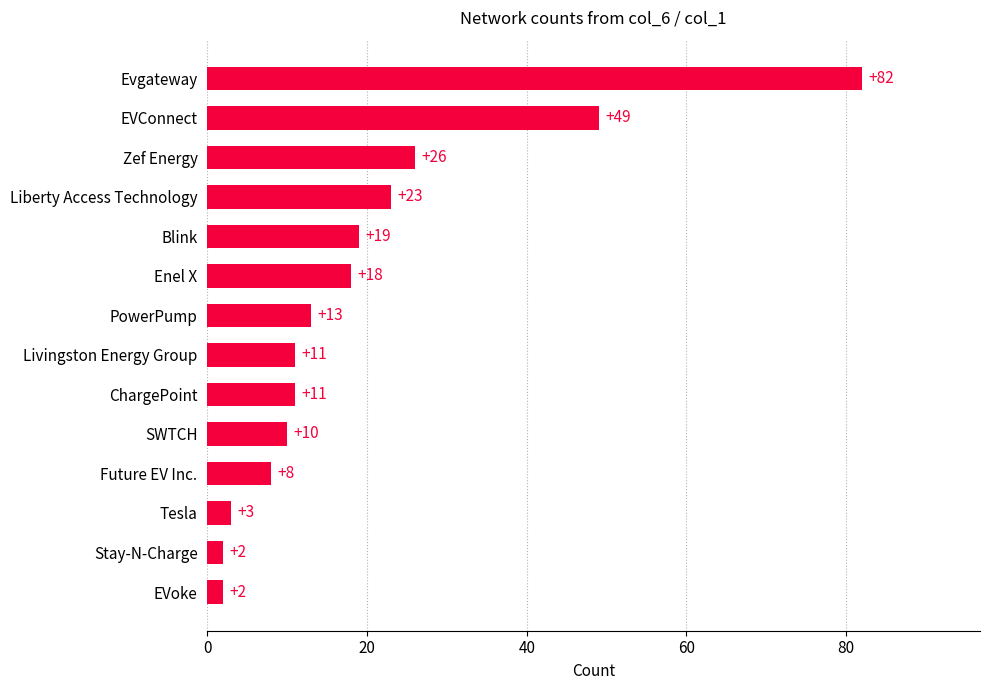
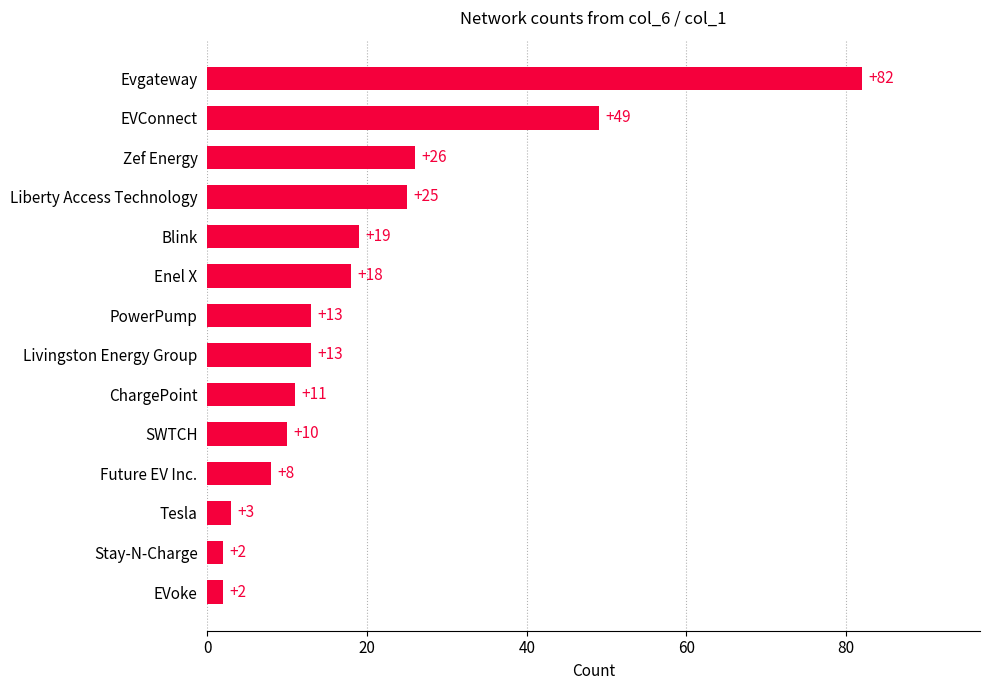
Liberty Access Technology: +23 -> +25
Livingston Energy Group: +11 -> +13
